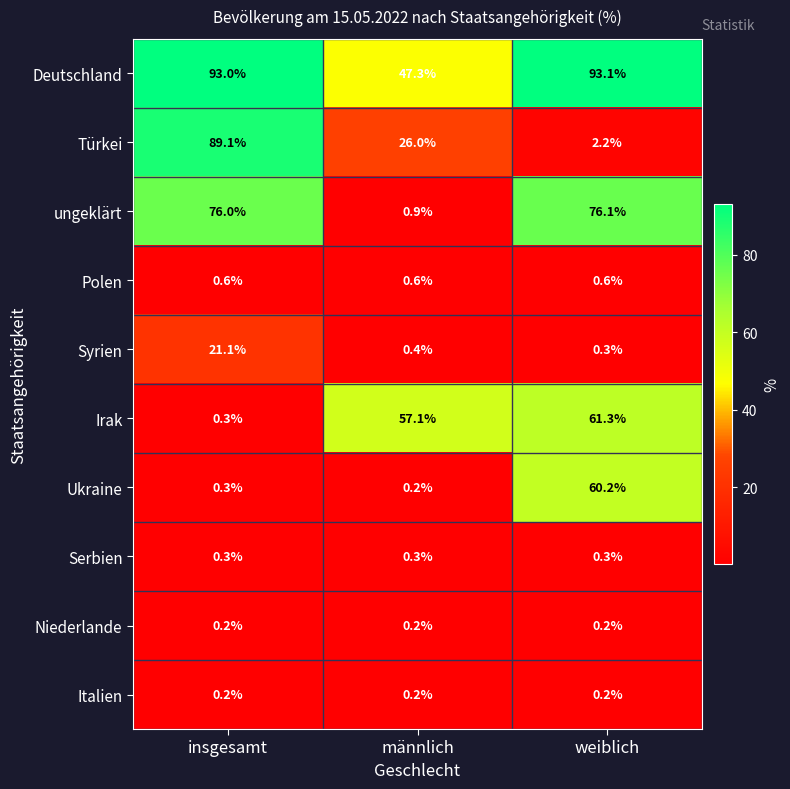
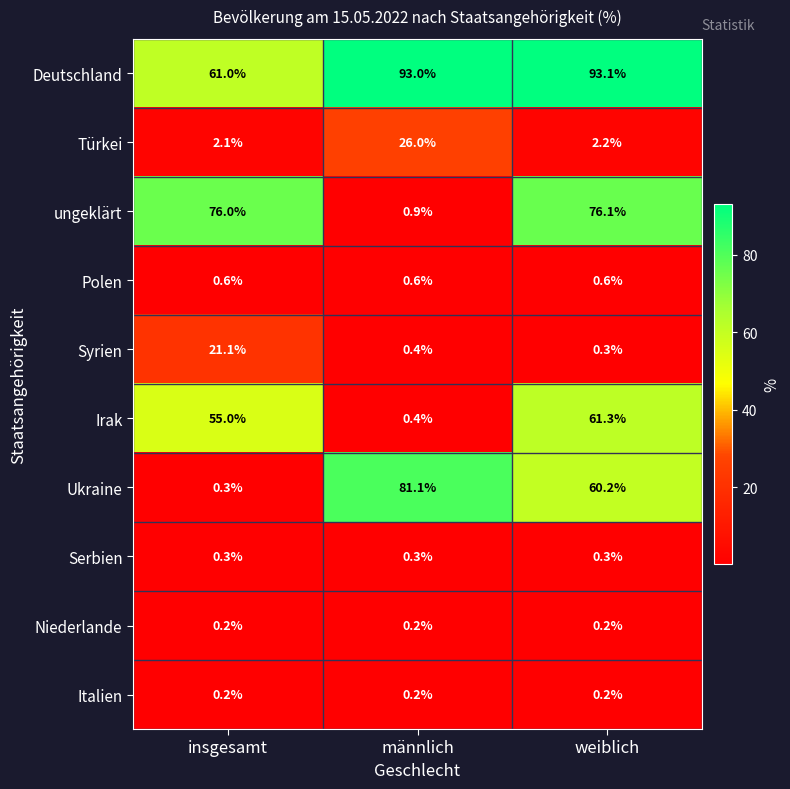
Deutschland, insgesamt: 93.0% -> 61.0%
Deutschland, männlich: 47.3% -> 93.0%
Türkei, insgesamt: 89.1% -> 2.1%
Irak, insgesamt: 0.3% -> 55.0%
Irak, männlich: 57.1% -> 0.4%
Ukraine, männlich: 0.2% -> 81.1%
